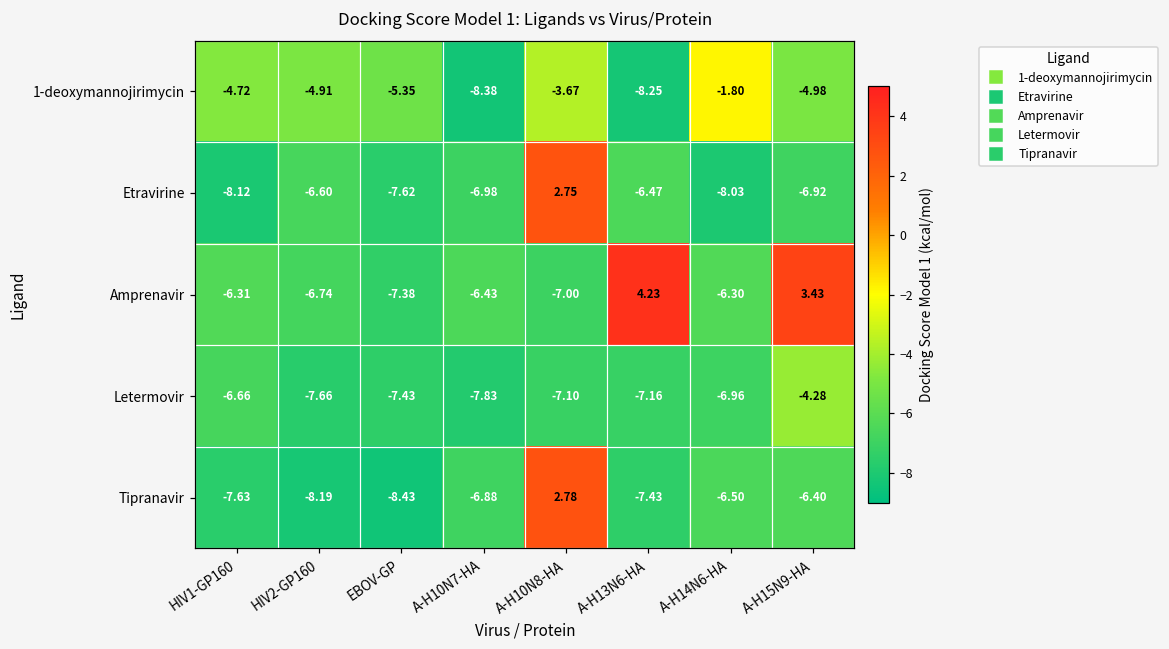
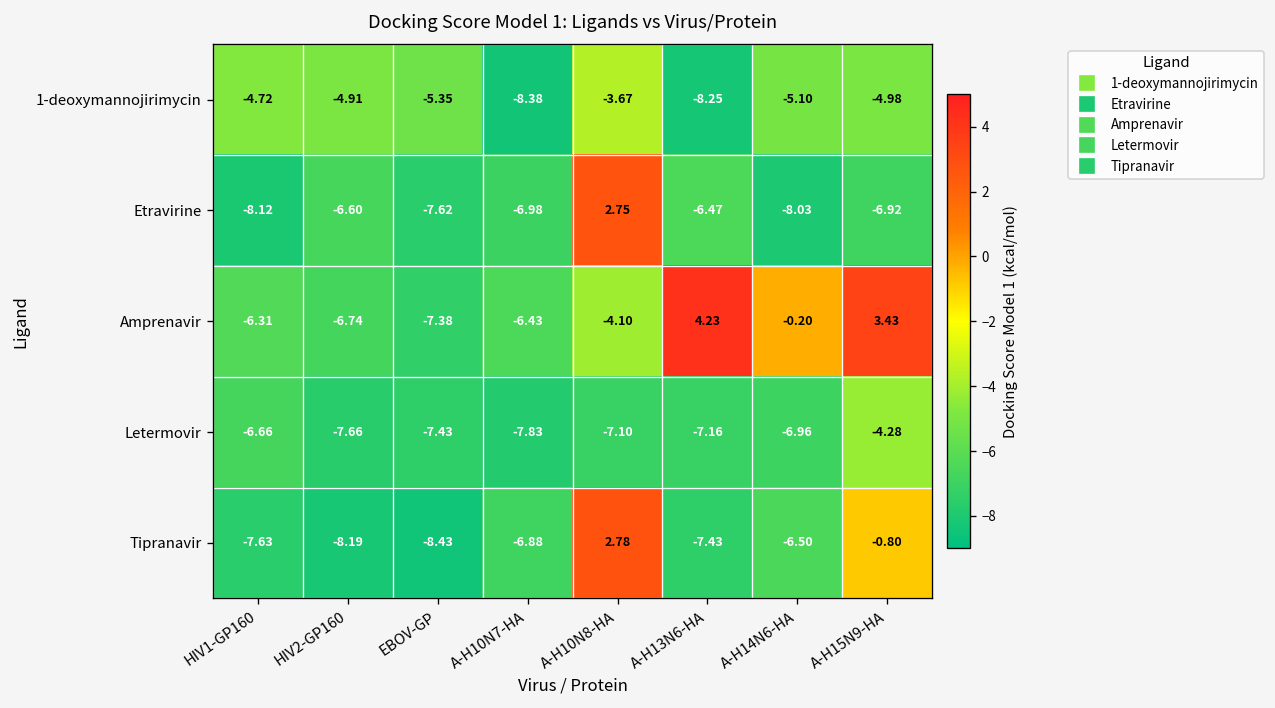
1-deoxymannojirimycin, A-H14N6-HA: -1.80 -> -5.10
Amprenavir, A-H10N8-HA: -7.00 -> -4.10
Amprenavir, A-H14N6-HA: -6.30 -> -0.20
Tipranavir, A-H15N9-HA: -6.40 -> -0.80
